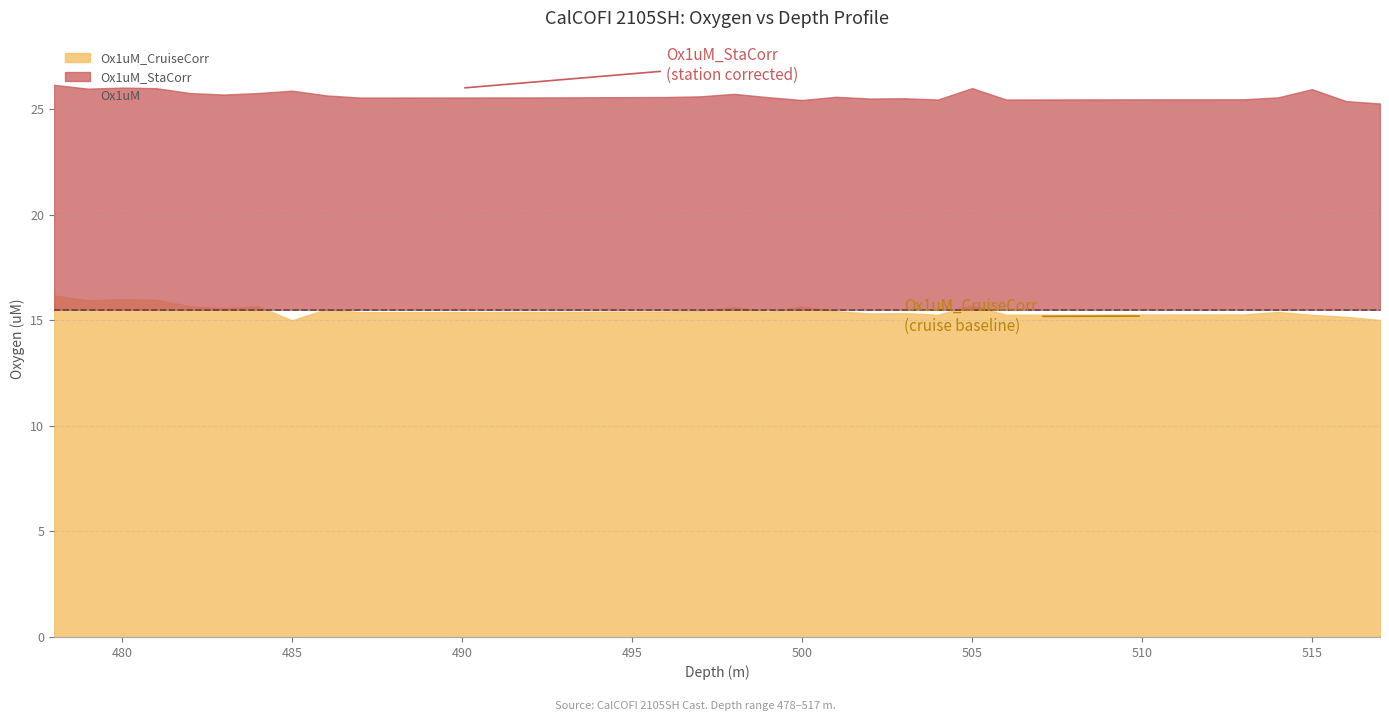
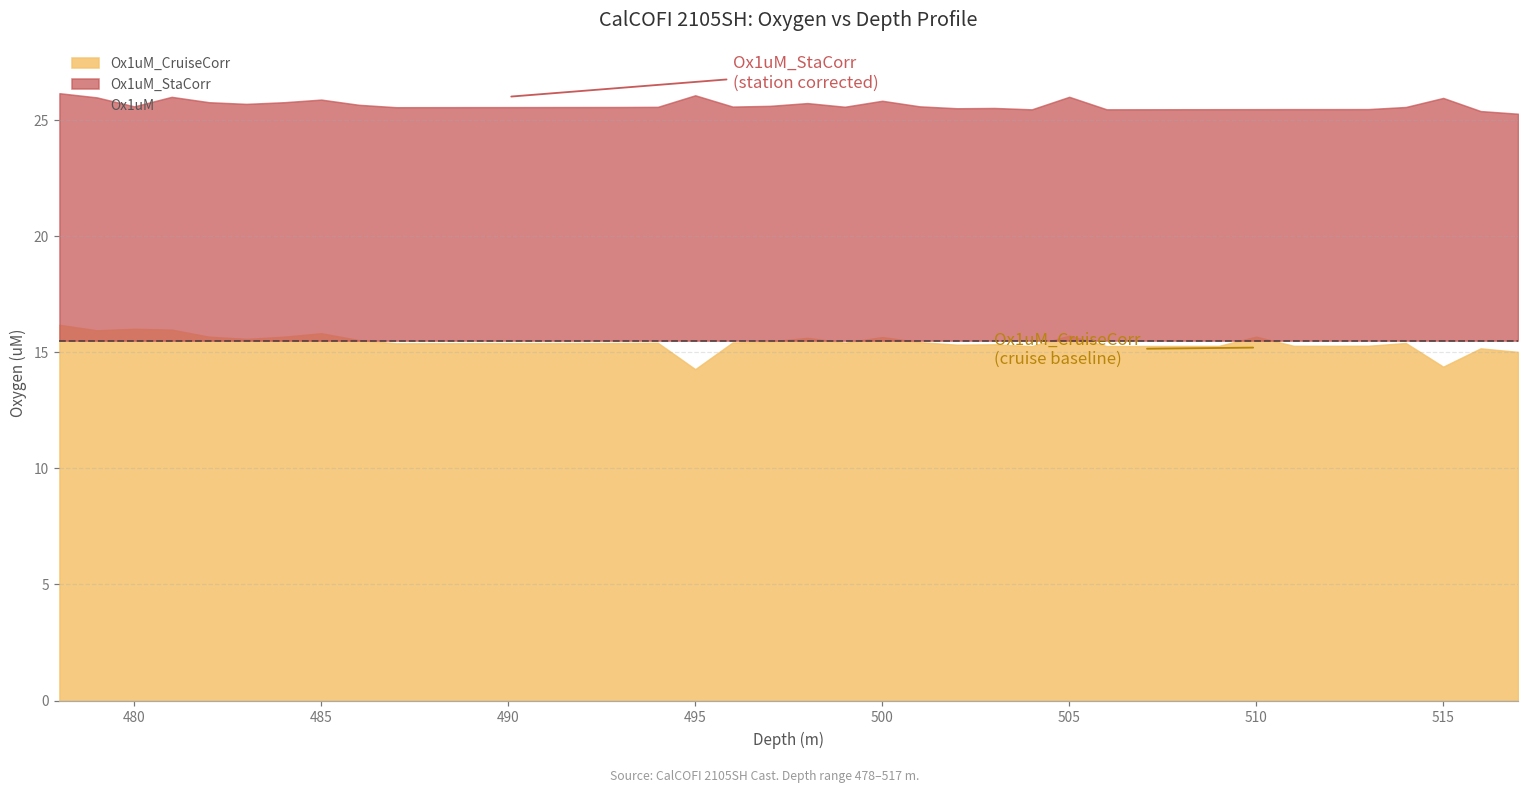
Ox1uM_StaCorr, 480: 26.0 -> 25.6
Ox1uM_CruiseCorr, 485: 15.0 -> 15.8
Ox1uM_CruiseCorr, 495: 15.4 -> 14.3
Ox1uM_StaCorr, 495: 25.6 -> 26.1
Ox1uM_StaCorr, 500: 25.4 -> 25.8
Ox1uM_CruiseCorr, 510: 15.3 -> 15.7
Ox1uM_CruiseCorr, 515: 15.3 -> 14.4
